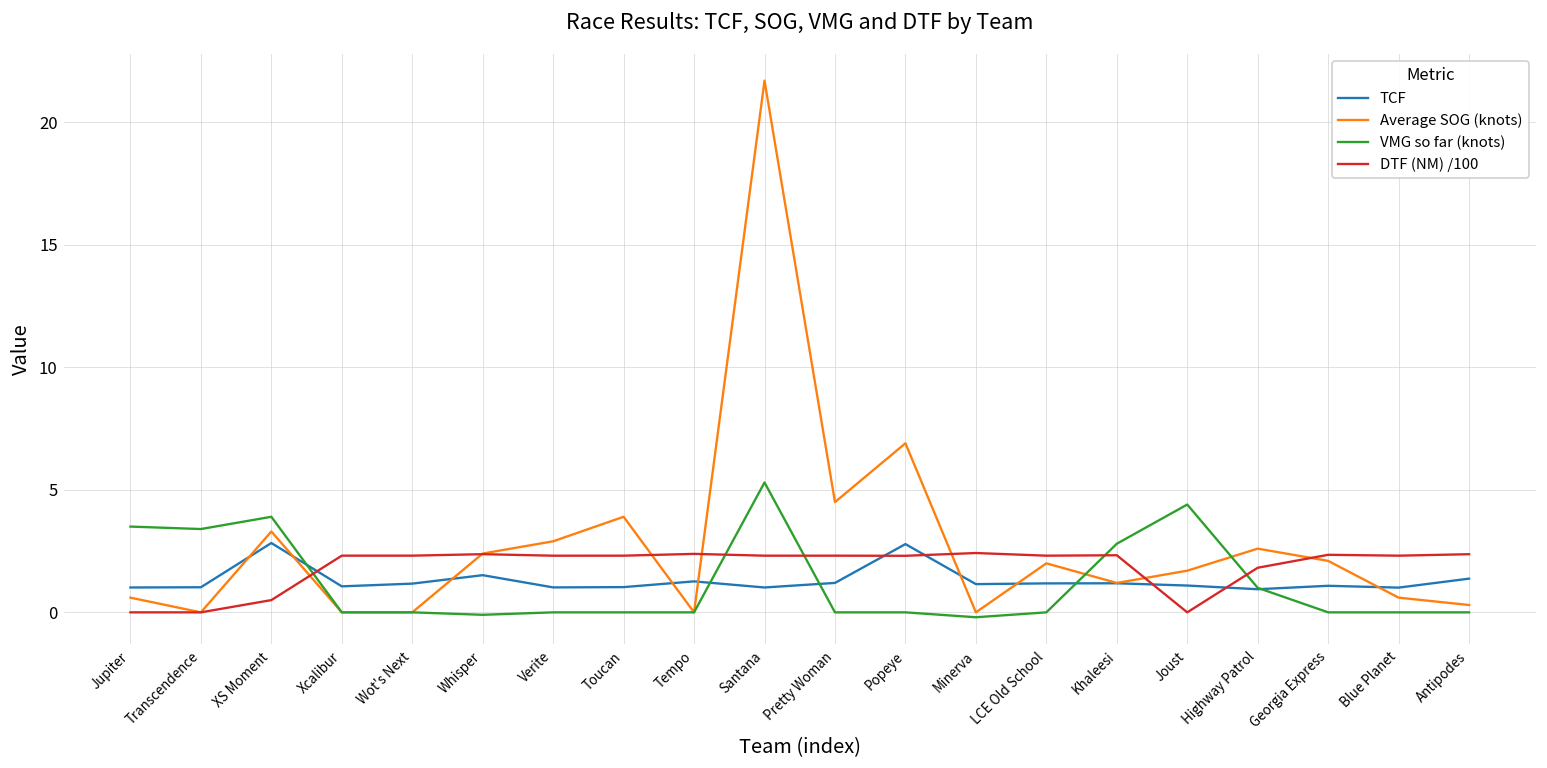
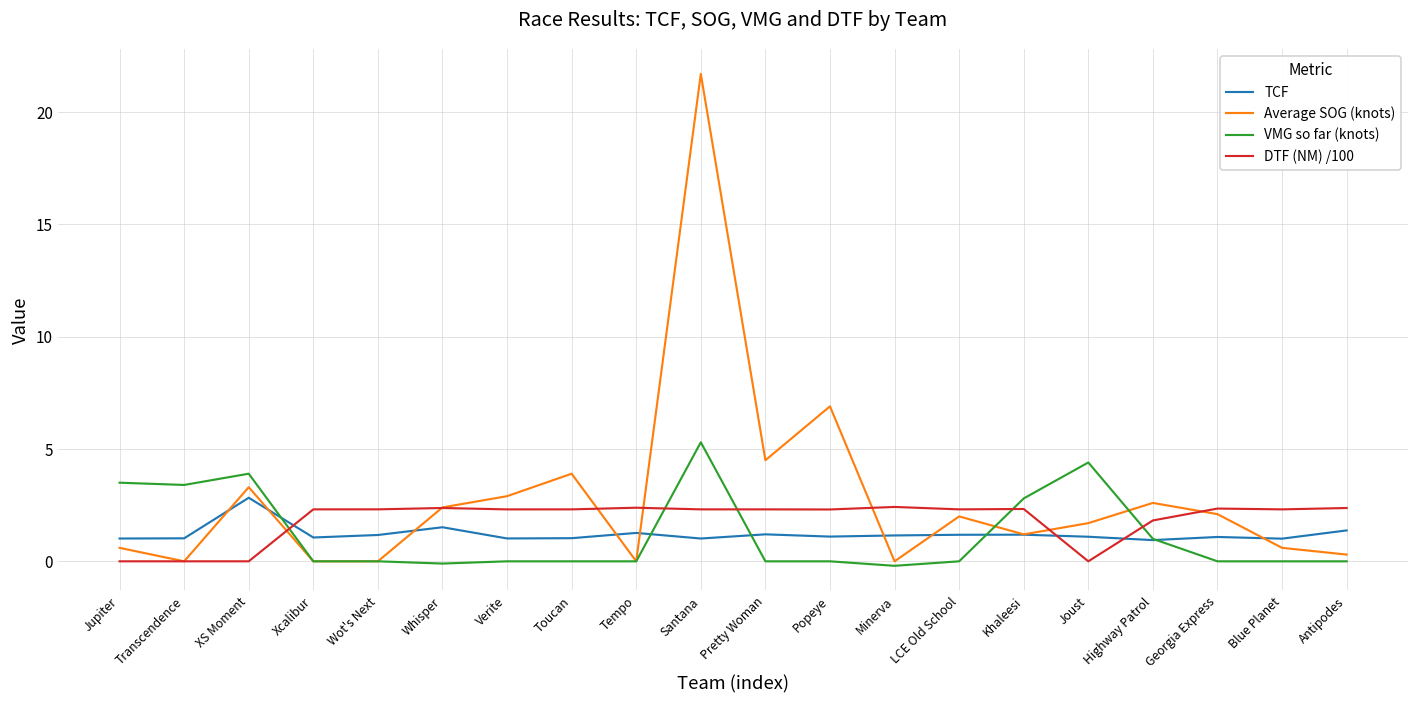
DTF (NM) /100, XS Moment: 0.5 -> 0.0
TCF, Popeye: 2.8 -> 1.1
